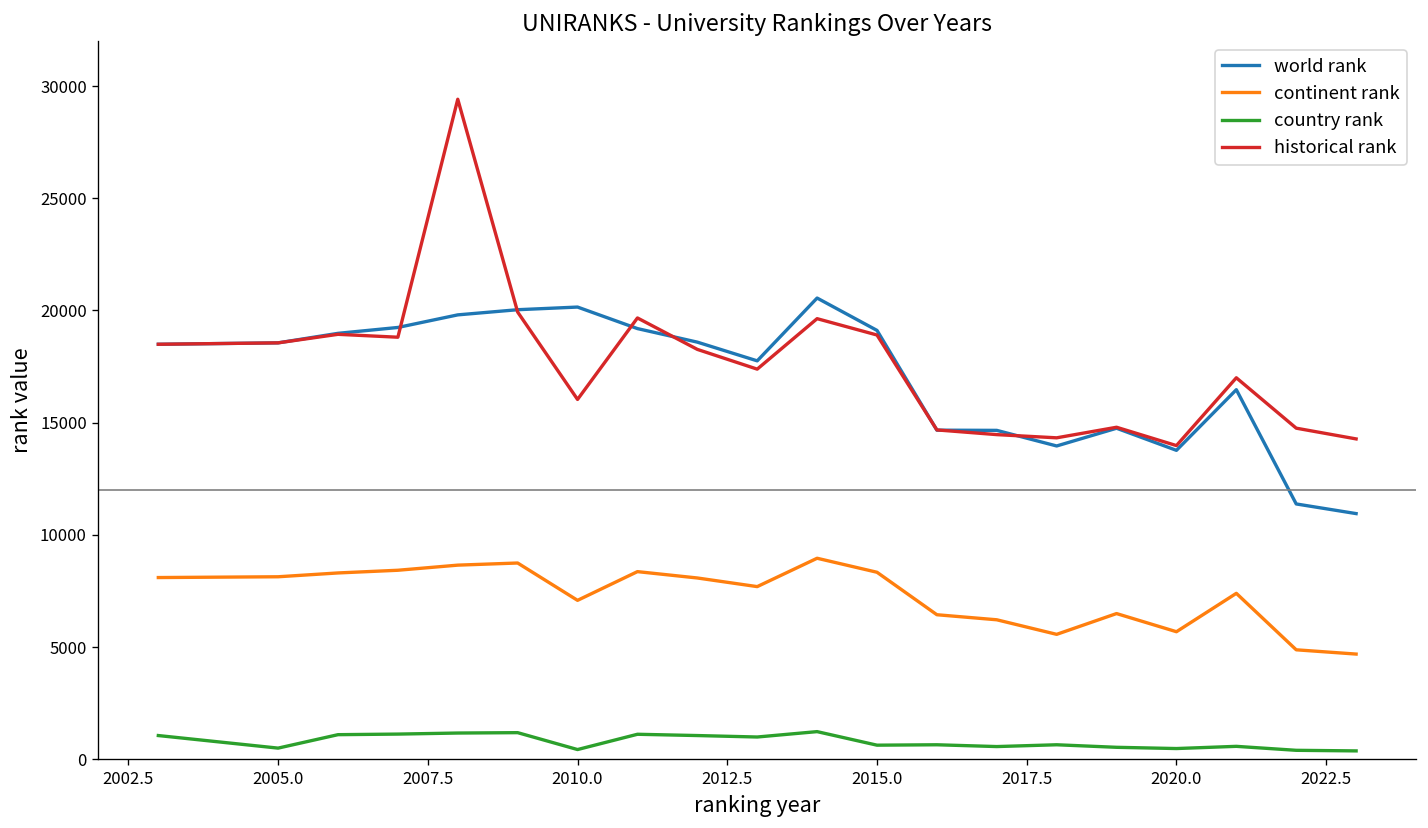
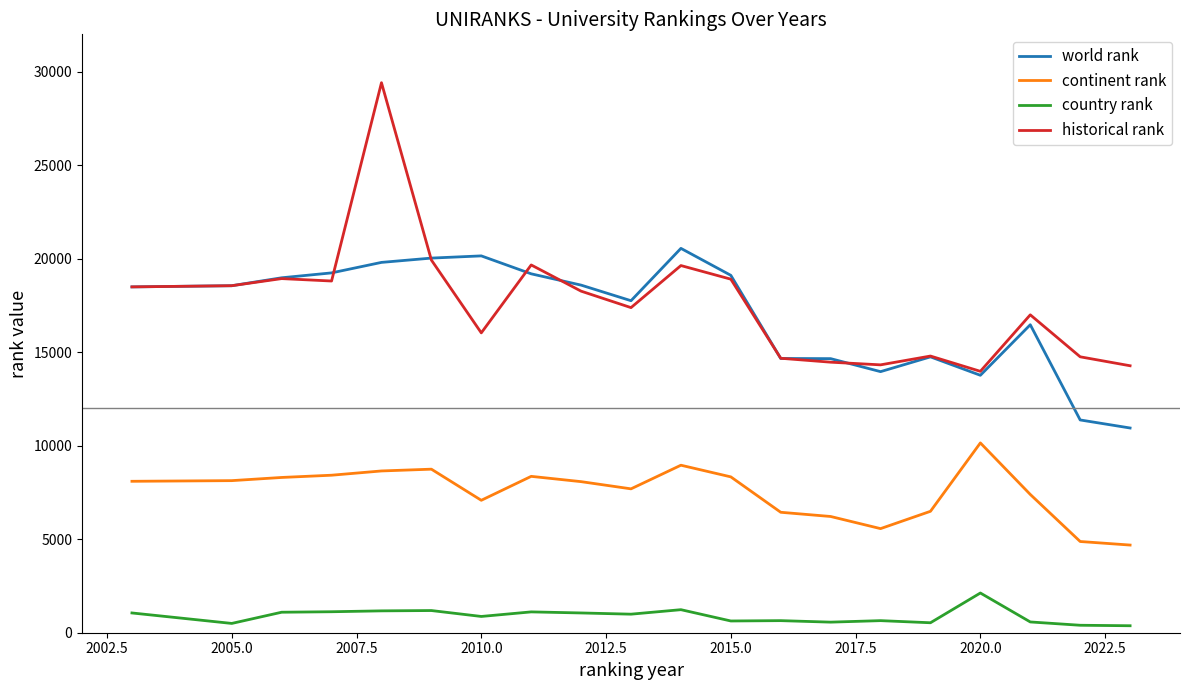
country rank, 2010.0: 400 -> 900
continent rank, 2020.0: 5700 -> 10200
country rank, 2020.0: 500 -> 2100
